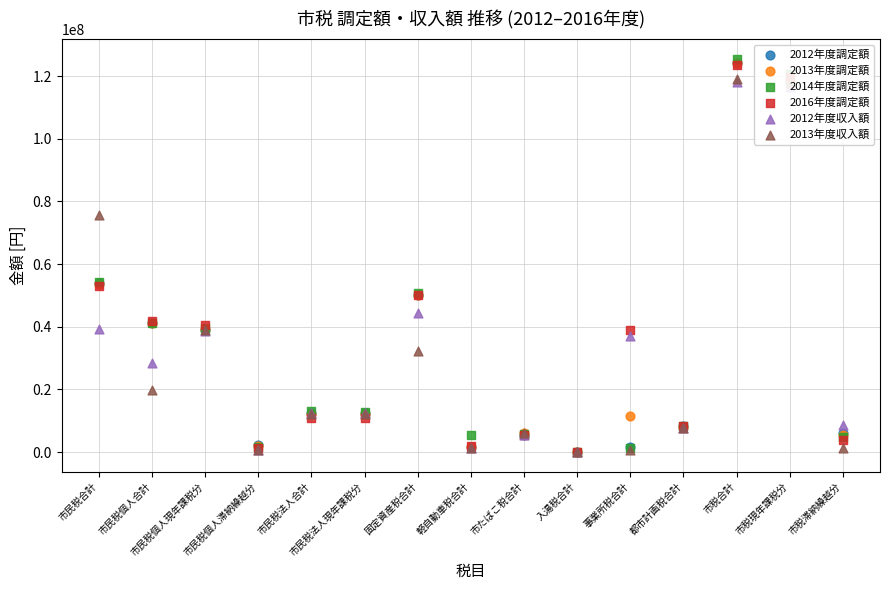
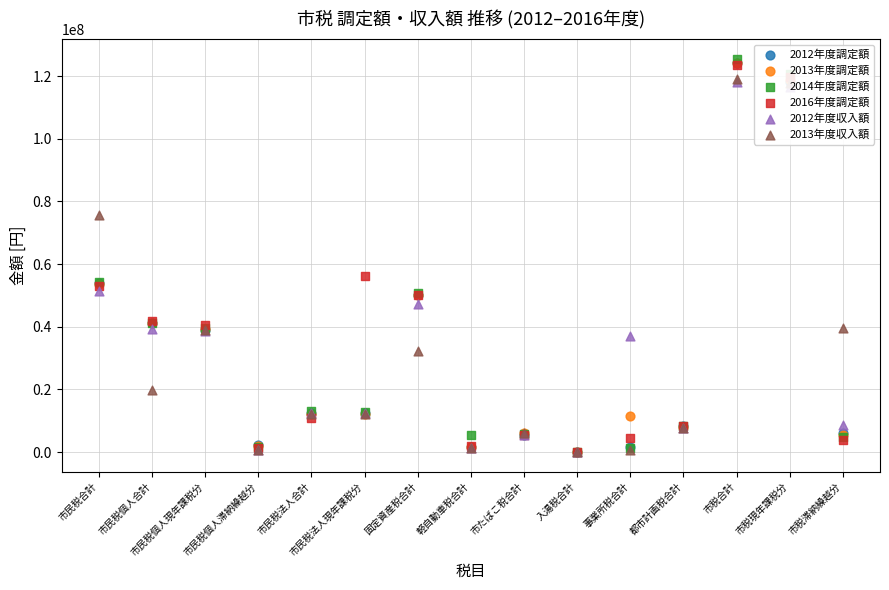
2012年度収入額, 市民税合計: 39000000 -> 52000000
2012年度収入額, 市民税個人合計: 28000000 -> 39000000
2016年度調定額, 市民税法人現年課税分: 11000000 -> 56000000
2012年度収入額, 固定資産税合計: 44000000 -> 47000000
2016年度調定額, 事業所税合計: 39000000 -> 5000000
2013年度収入額, 市税滞納繰越分: 1000000 -> 39000000
